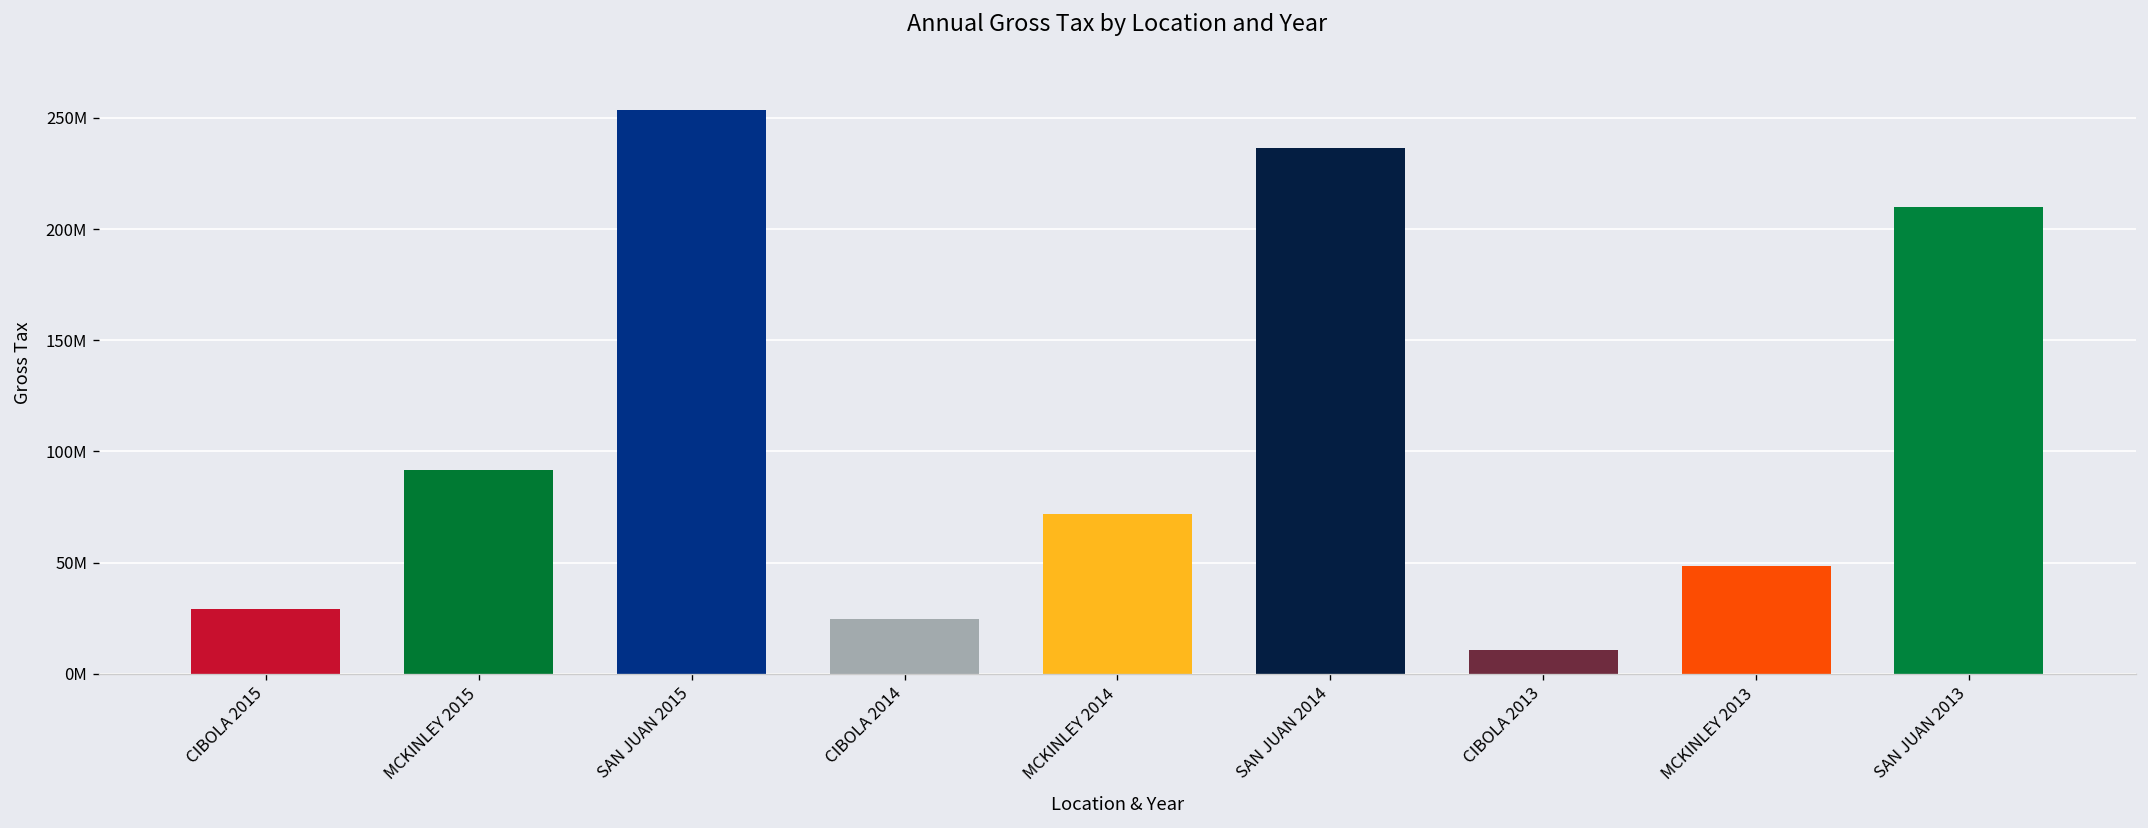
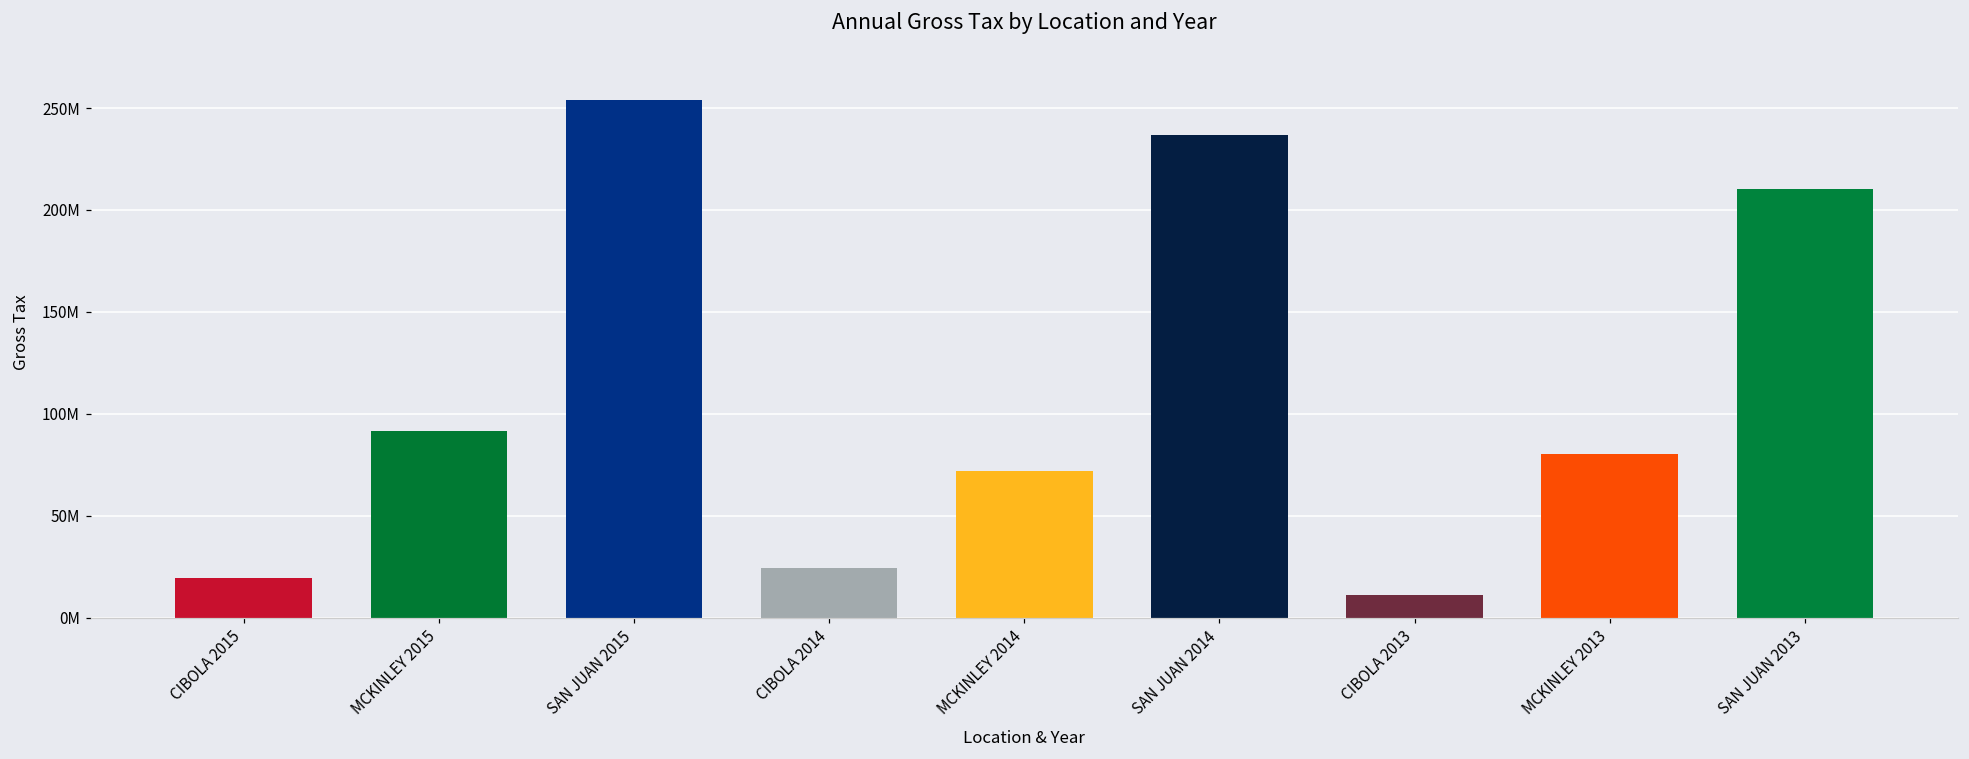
CIBOLA 2015: 29000000 -> 19000000
MCKINLEY 2013: 49000000 -> 80000000
